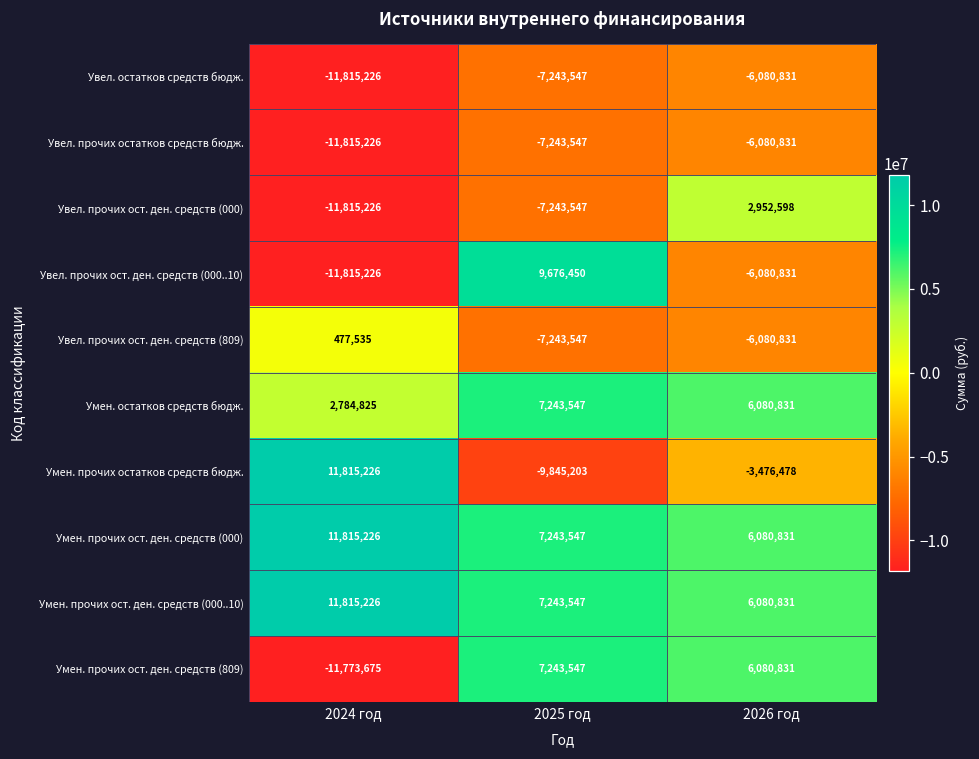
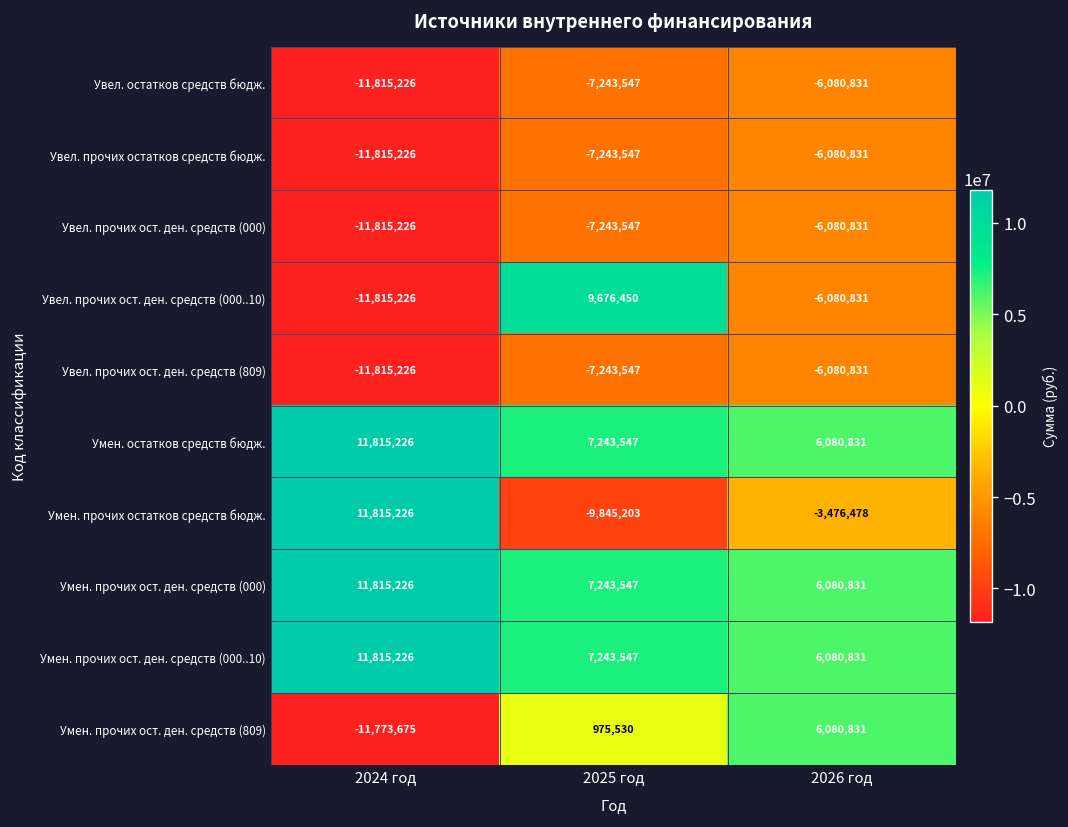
Увел. прочих ост. ден. средств (000), 2026 год: 2,952,598 -> -6,080,831
Увел. прочих ост. ден. средств (809), 2024 год: 477,535 -> -11,815,226
Умен. остатков средств бюдж., 2024 год: 2,784,825 -> 11,815,226
Умен. прочих ост. ден. средств (809), 2025 год: 7,243,547 -> 975,530
